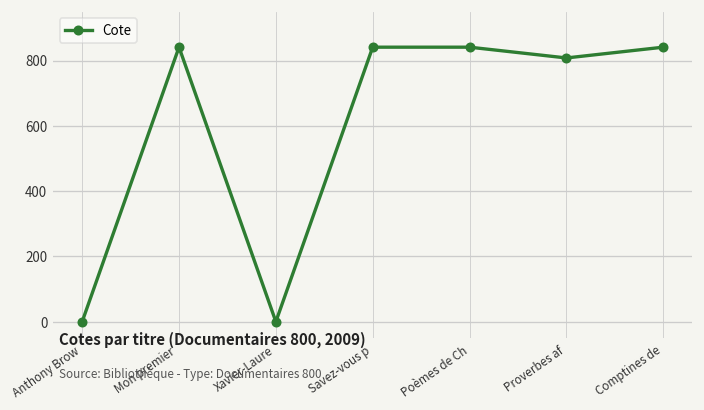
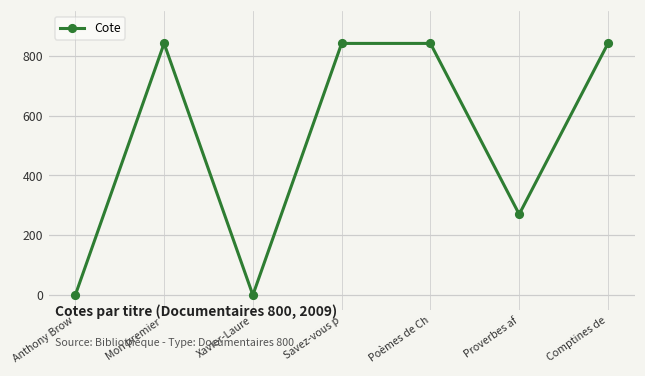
Proverbes af: 810 -> 270
